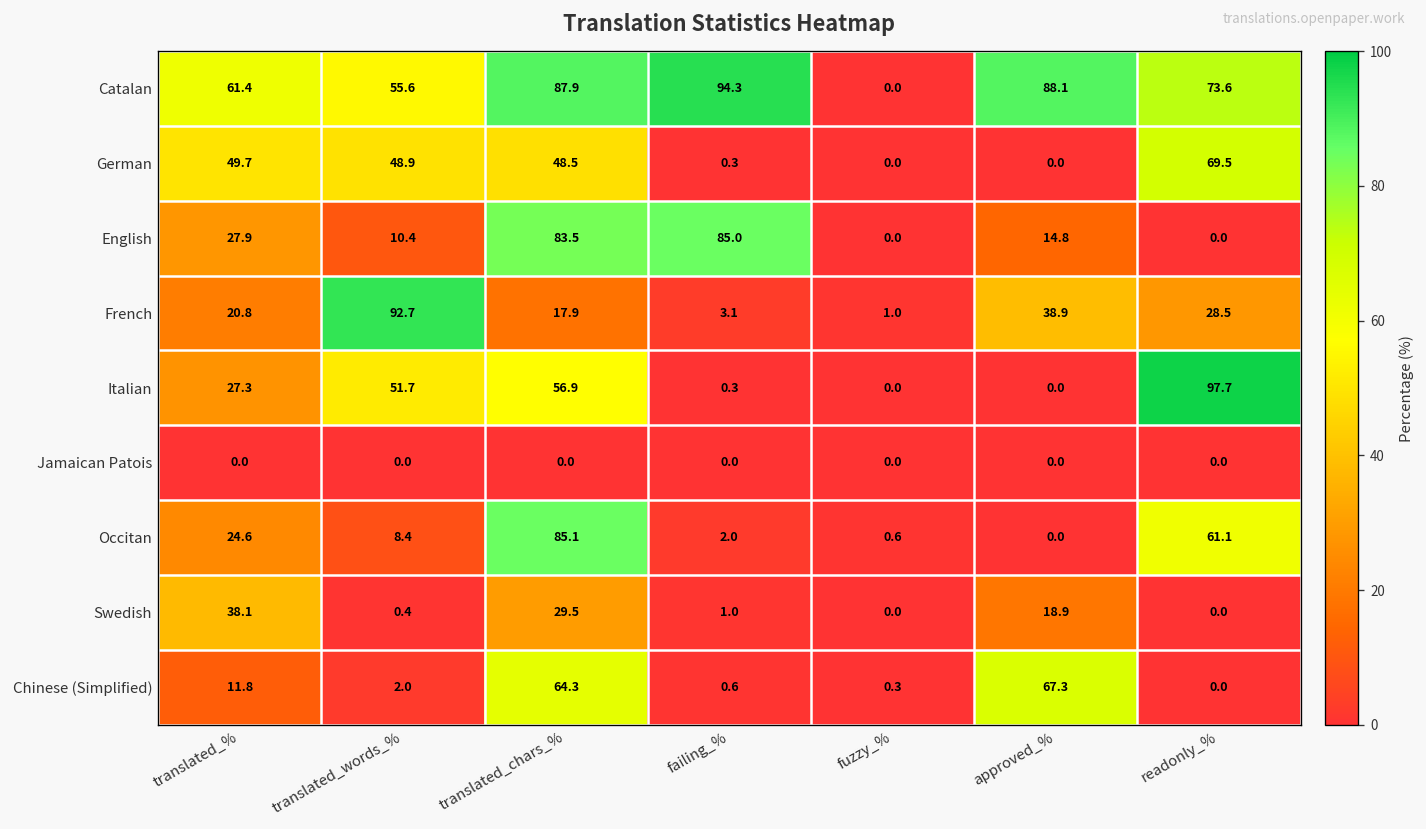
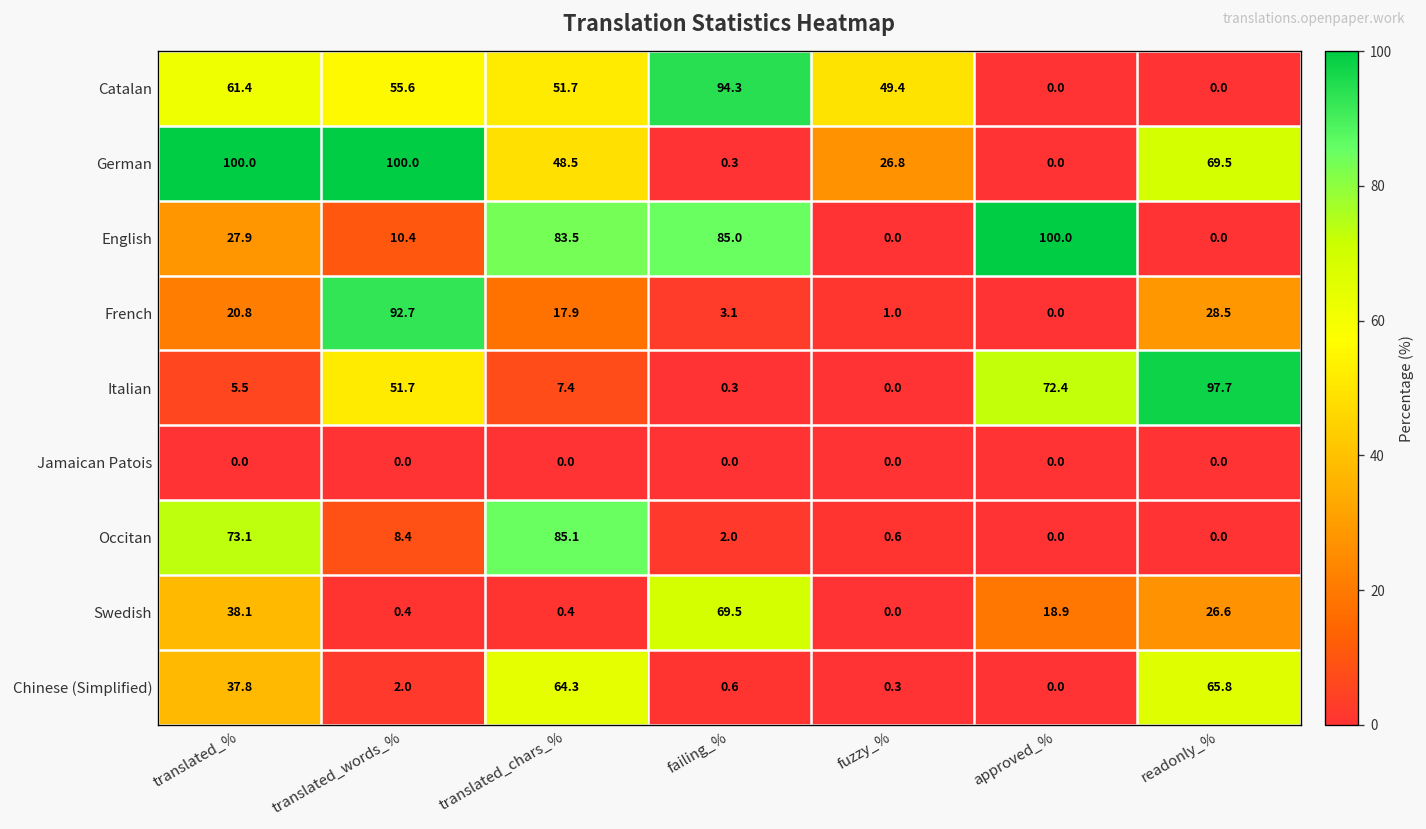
Catalan, translated_chars_%: 87.9 -> 51.7
Catalan, fuzzy_%: 0.0 -> 49.4
Catalan, approved_%: 88.1 -> 0.0
Catalan, readonly_%: 73.6 -> 0.0
German, translated_%: 49.7 -> 100.0
German, translated_words_%: 48.9 -> 100.0
German, fuzzy_%: 0.0 -> 26.8
English, approved_%: 14.8 -> 100.0
French, approved_%: 38.9 -> 0.0
Italian, translated_%: 27.3 -> 5.5
Italian, translated_chars_%: 56.9 -> 7.4
Italian, approved_%: 0.0 -> 72.4
Occitan, translated_%: 24.6 -> 73.1
Occitan, readonly_%: 61.1 -> 0.0
Swedish, translated_chars_%: 29.5 -> 0.4
Swedish, failing_%: 1.0 -> 69.5
Swedish, readonly_%: 0.0 -> 26.6
Chinese (Simplified), translated_%: 11.8 -> 37.8
Chinese (Simplified), approved_%: 67.3 -> 0.0
Chinese (Simplified), readonly_%: 0.0 -> 65.8
